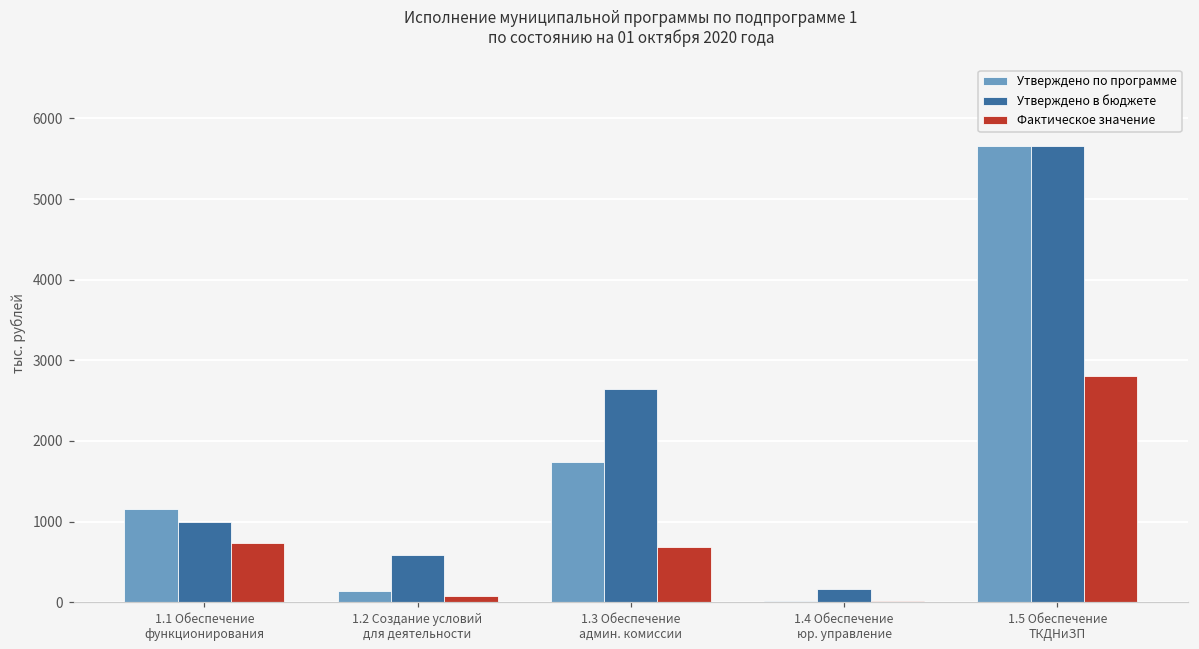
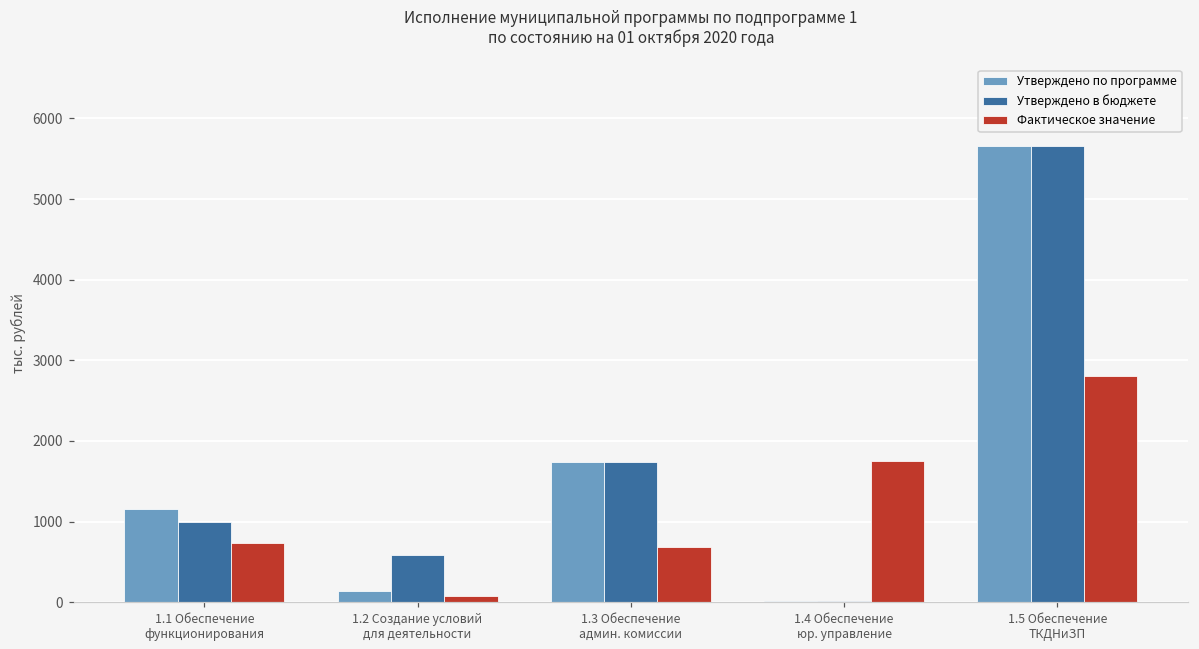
Утверждено в бюджете, 1.3 Обеспечение админ. комиссии: 2600 -> 1700
Утверждено в бюджете, 1.4 Обеспечение юр. управление: 200 -> 0
Фактическое значение, 1.4 Обеспечение юр. управление: 0 -> 1700
